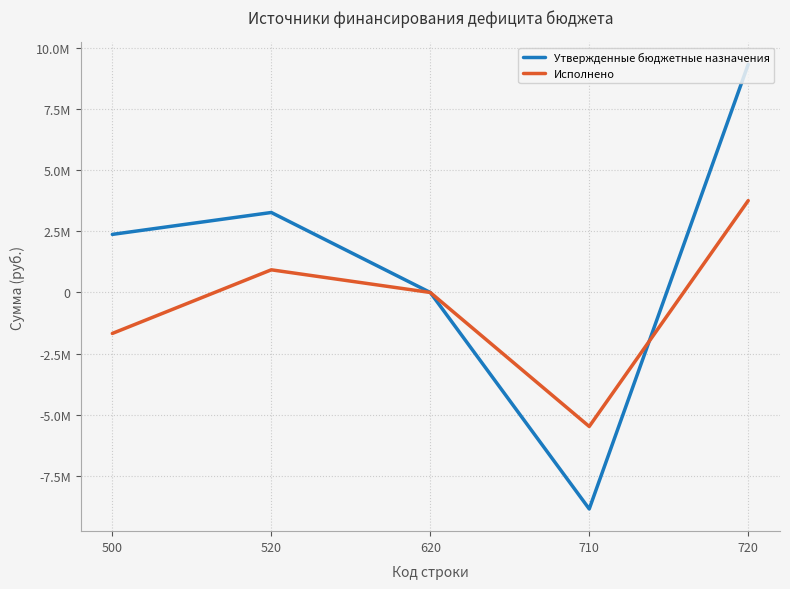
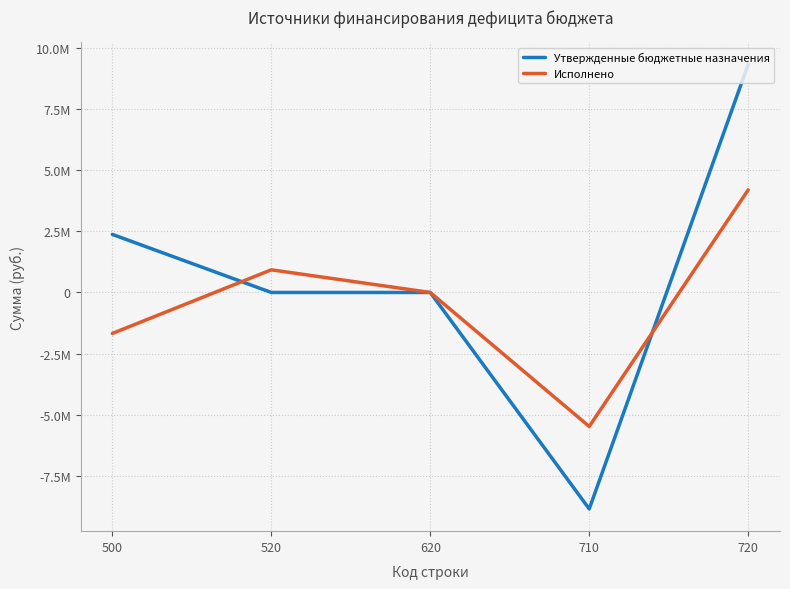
Утвержденные бюджетные назначения, 520: 3300000 -> 0
Исполнено, 720: 3800000 -> 4200000
